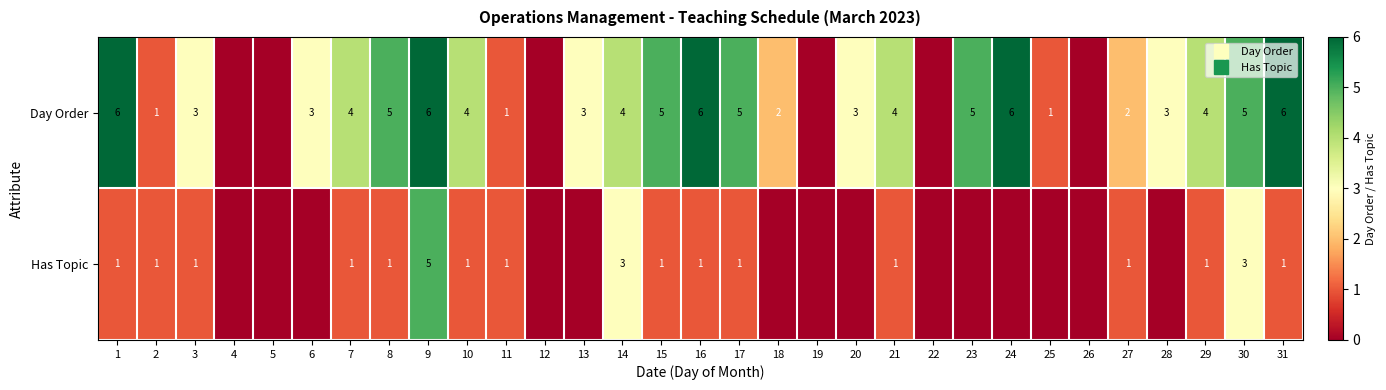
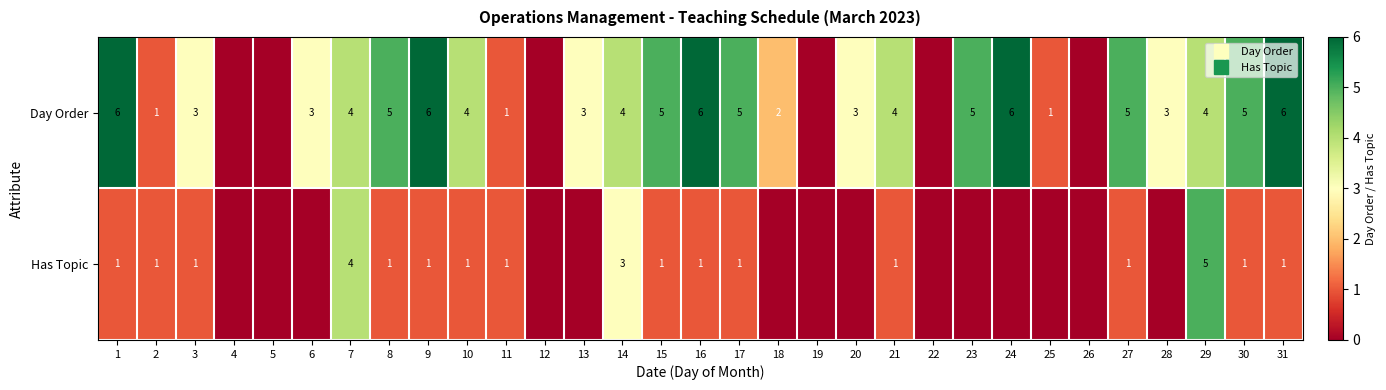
Day Order, 27: 2 -> 5
Has Topic, 7: 1 -> 4
Has Topic, 9: 5 -> 1
Has Topic, 29: 1 -> 5
Has Topic, 30: 3 -> 1
